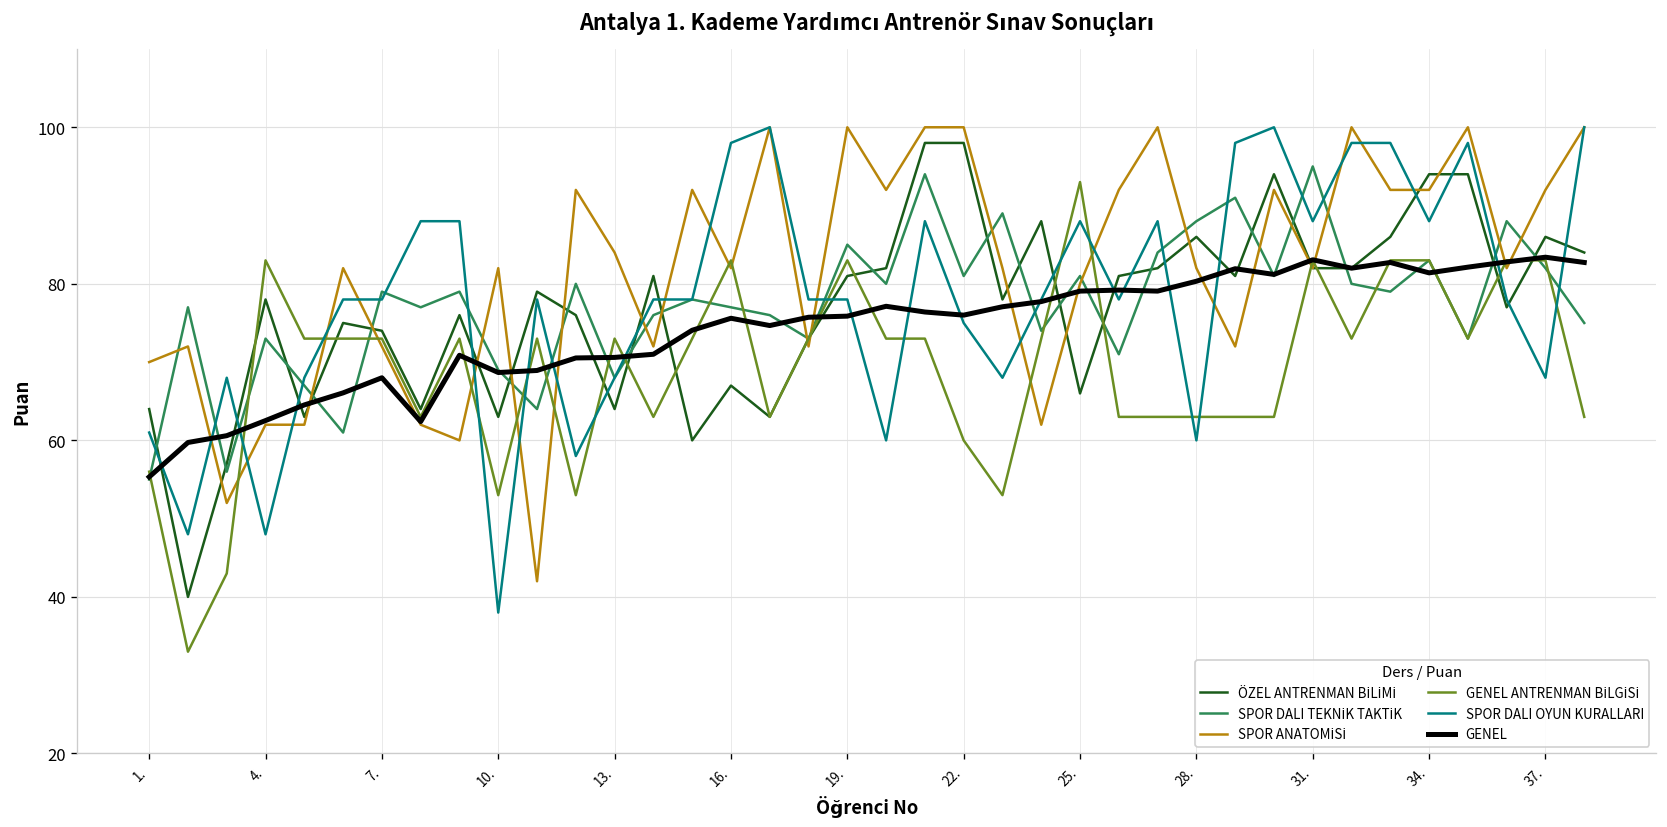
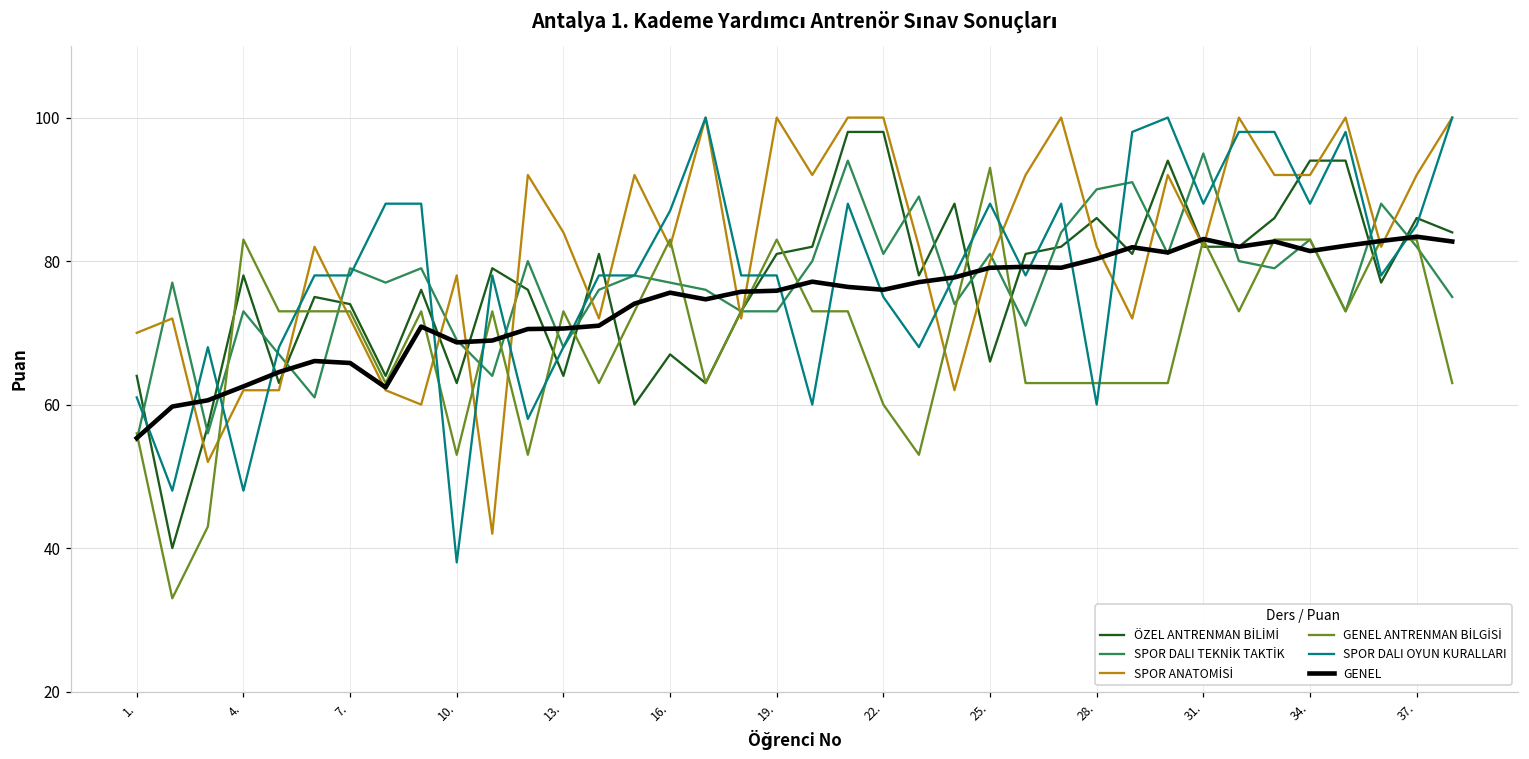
GENEL, 7.: 68 -> 66
SPOR ANATOMİSİ, 10.: 82 -> 78
SPOR DALI OYUN KURALLARI, 16.: 98 -> 87
SPOR DALI TEKNİK TAKTİK, 19.: 85 -> 73
SPOR DALI TEKNİK TAKTİK, 28.: 88 -> 90
SPOR DALI OYUN KURALLARI, 37.: 68 -> 85
